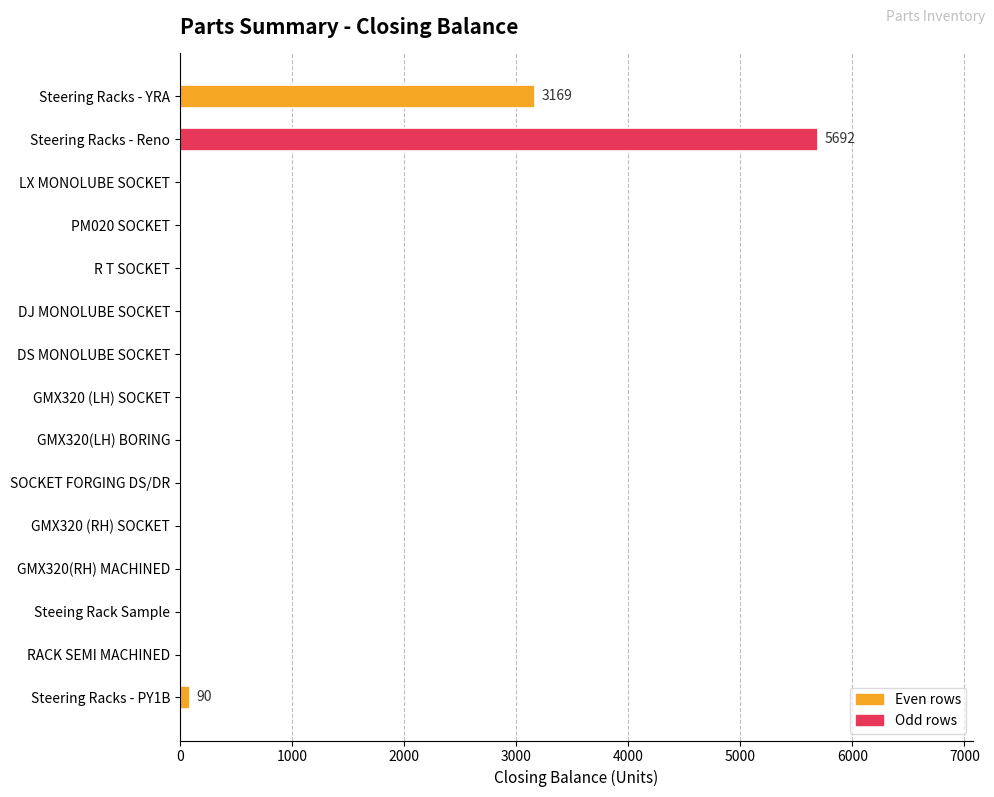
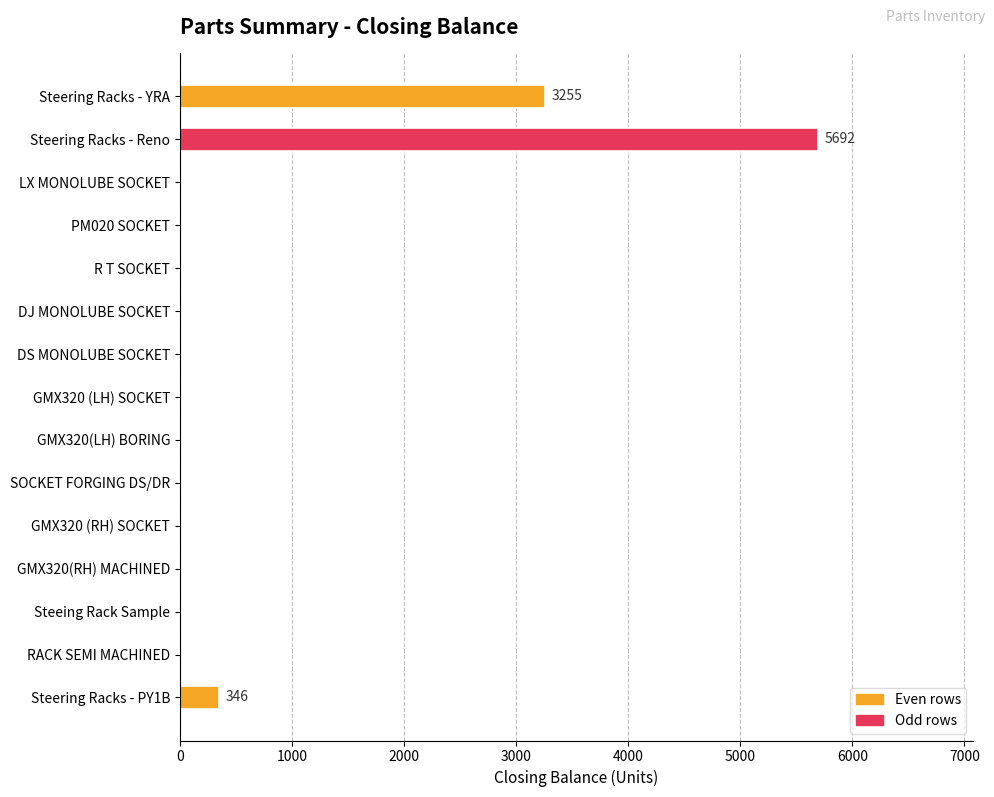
Steering Racks - YRA: 3169 -> 3255
Steering Racks - PY1B: 90 -> 346
